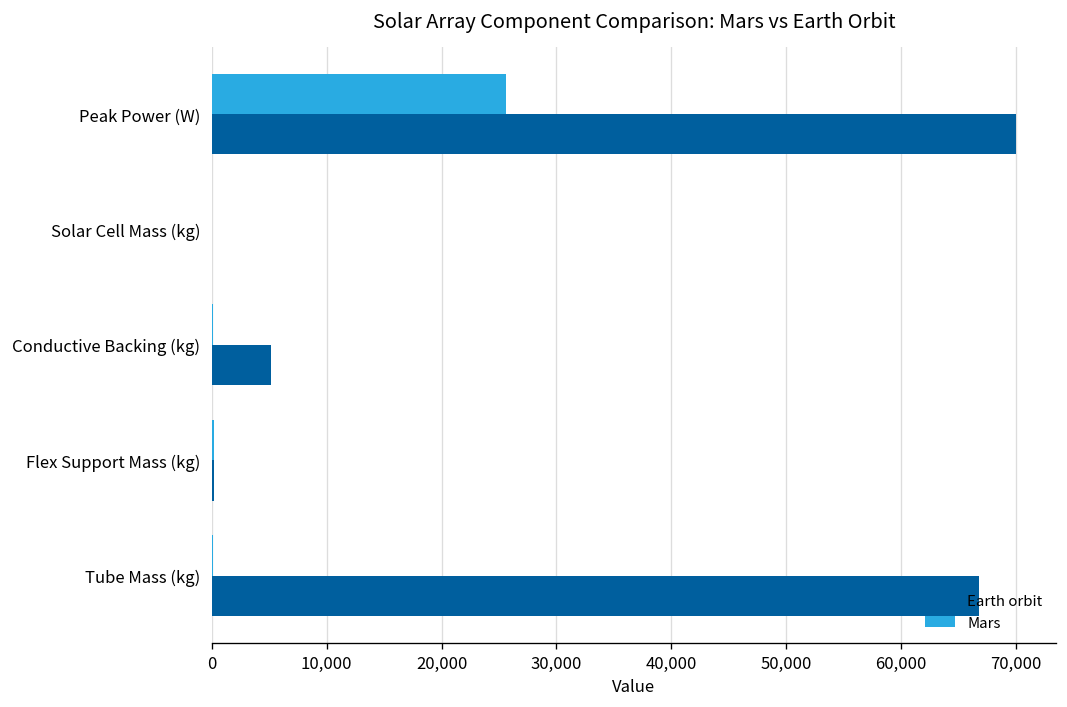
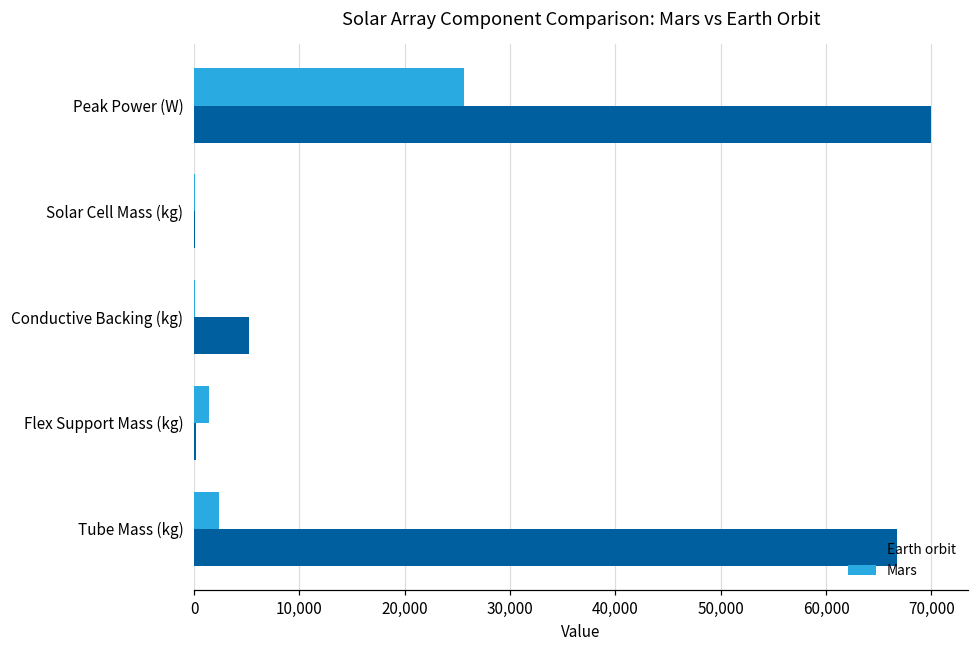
Mars, Flex Support Mass (kg): 0 -> 1,000
Mars, Tube Mass (kg): 0 -> 2,000
